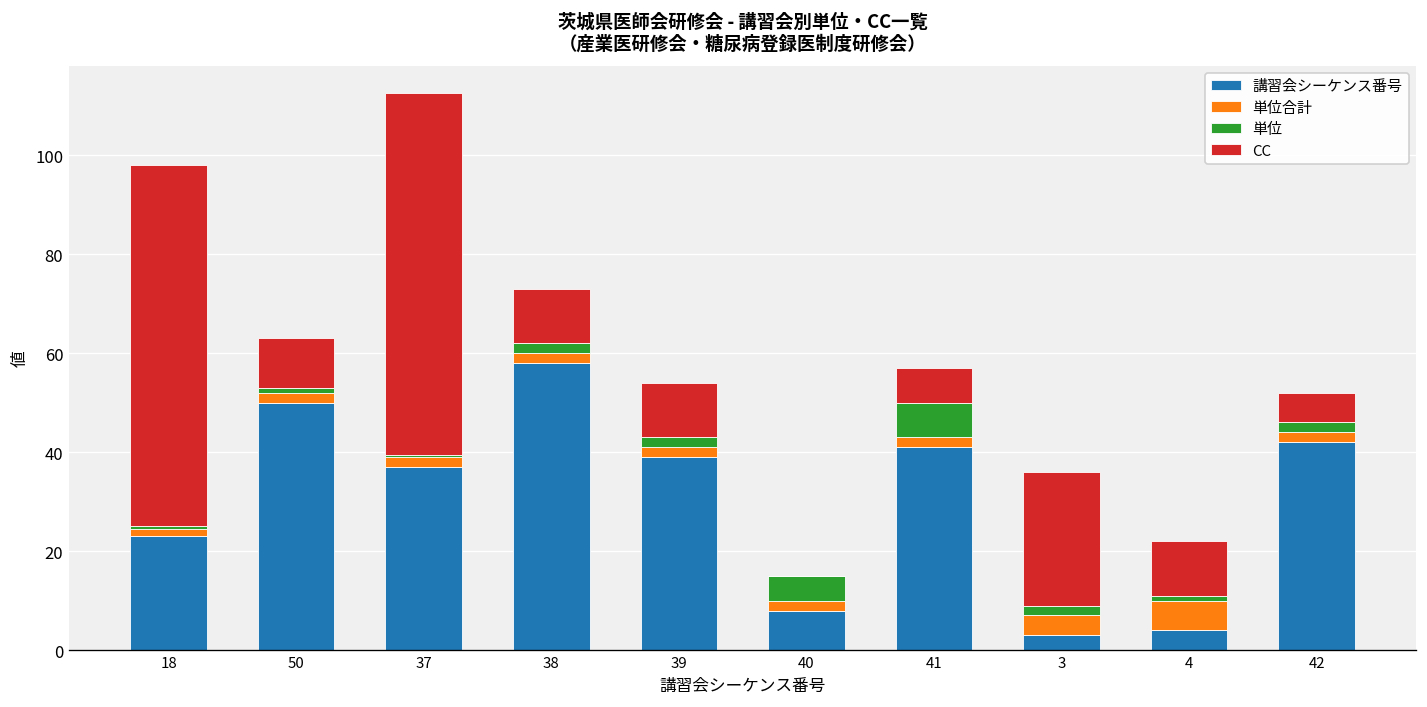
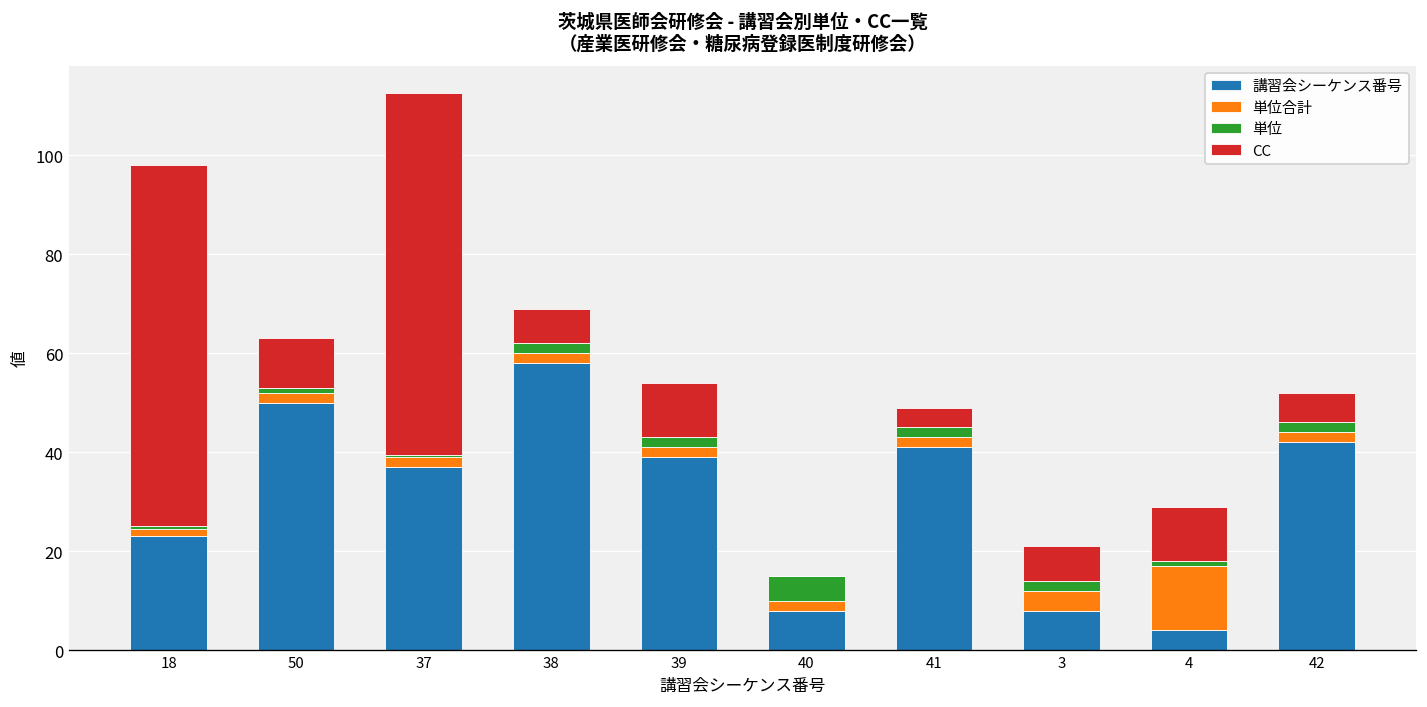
CC, 38: 11 -> 7
単位, 41: 7 -> 2
CC, 41: 7 -> 4
講習会シーケンス番号, 3: 3 -> 8
CC, 3: 27 -> 7
単位合計, 4: 6 -> 13
